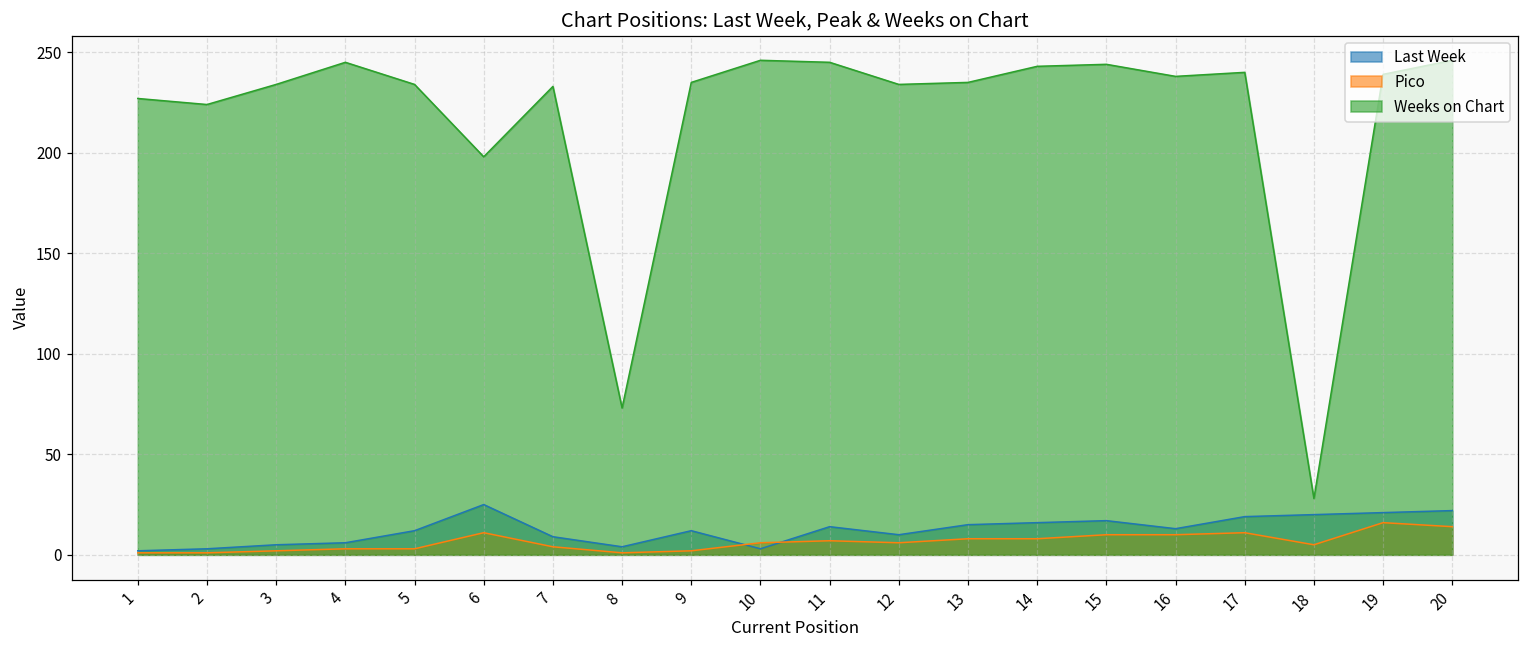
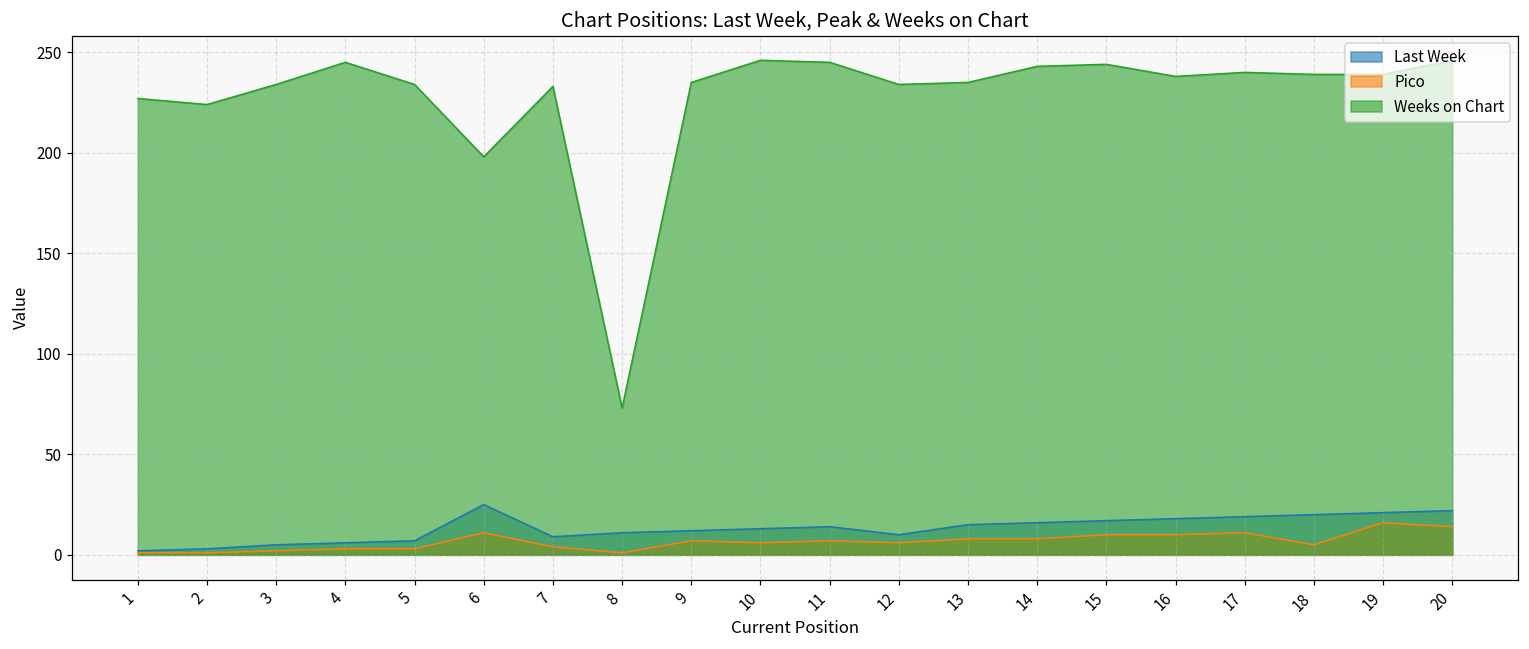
Last Week, 5: 12 -> 7
Last Week, 8: 4 -> 11
Pico, 9: 2 -> 7
Last Week, 10: 3 -> 13
Last Week, 16: 13 -> 18
Weeks on Chart, 18: 28 -> 239
